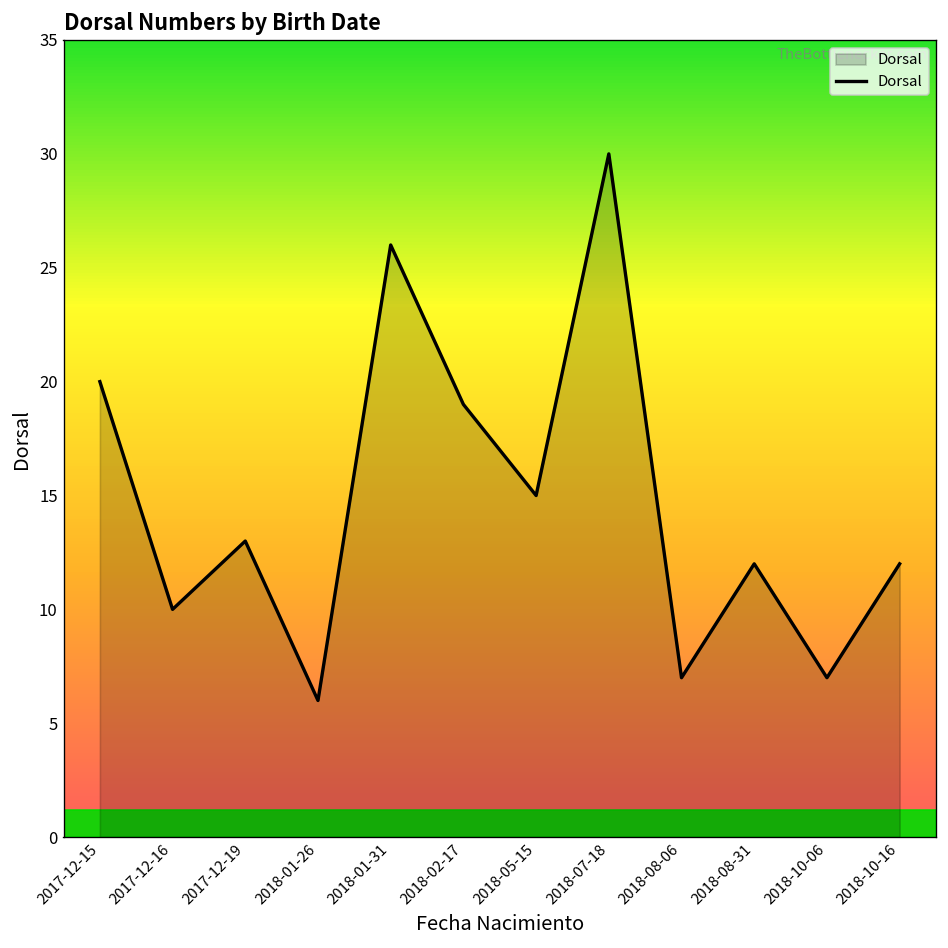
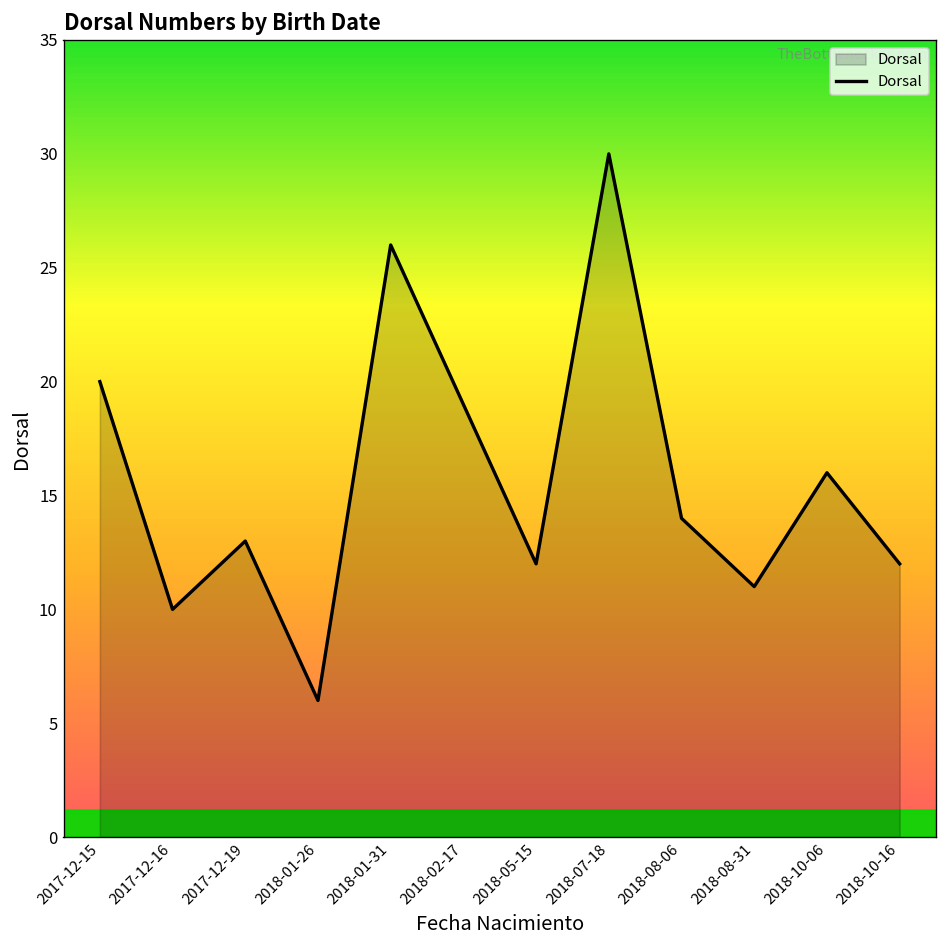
2018-05-15: 15 -> 12
2018-08-06: 7 -> 14
2018-08-31: 12 -> 11
2018-10-06: 7 -> 16
